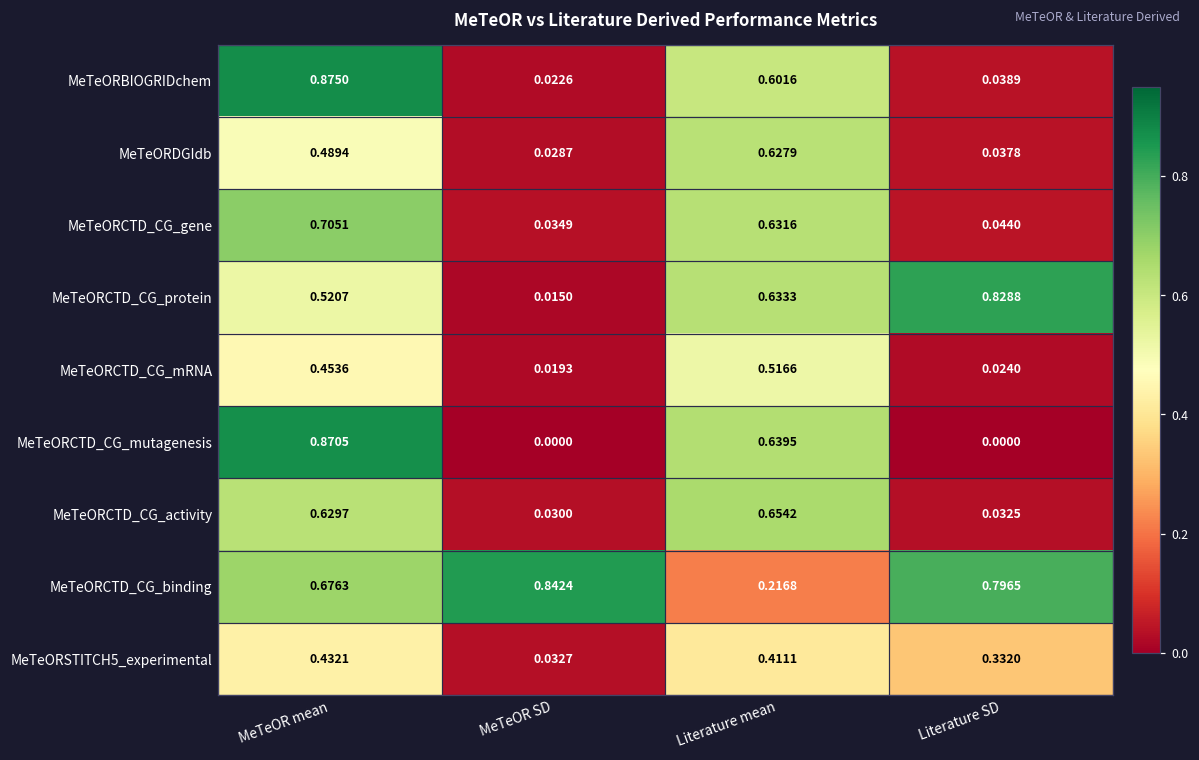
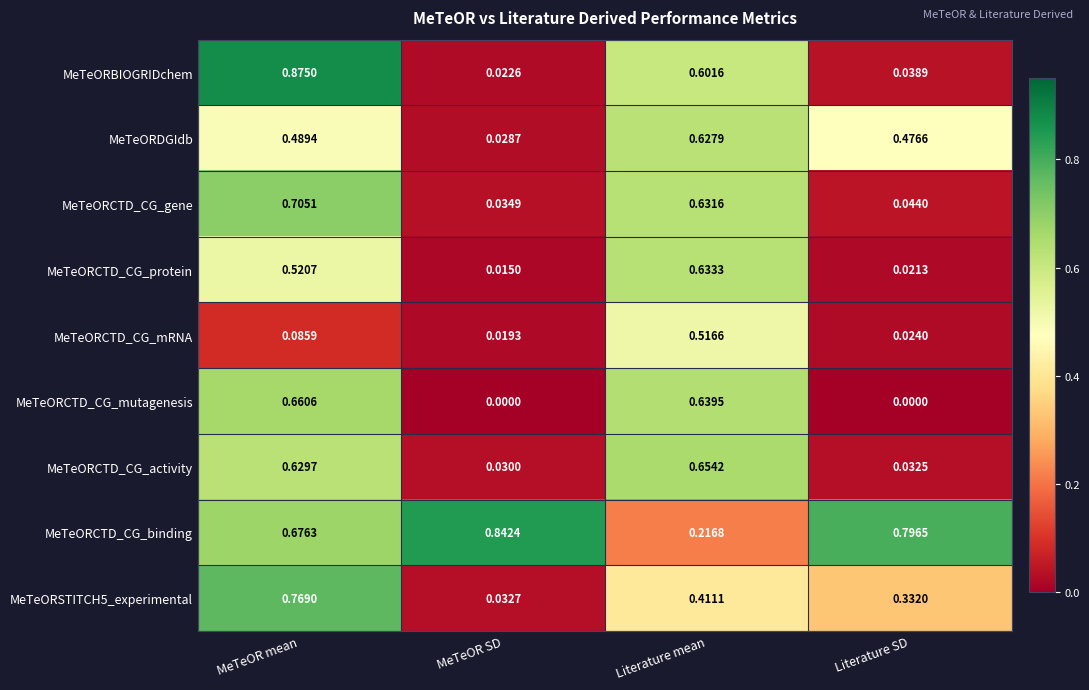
MeTeORDGIdb, Literature SD: 0.0378 -> 0.4766
MeTeORCTD_CG_protein, Literature SD: 0.8288 -> 0.0213
MeTeORCTD_CG_mRNA, MeTeOR mean: 0.4536 -> 0.0859
MeTeORCTD_CG_mutagenesis, MeTeOR mean: 0.8705 -> 0.6606
MeTeORSTITCH5_experimental, MeTeOR mean: 0.4321 -> 0.7690
